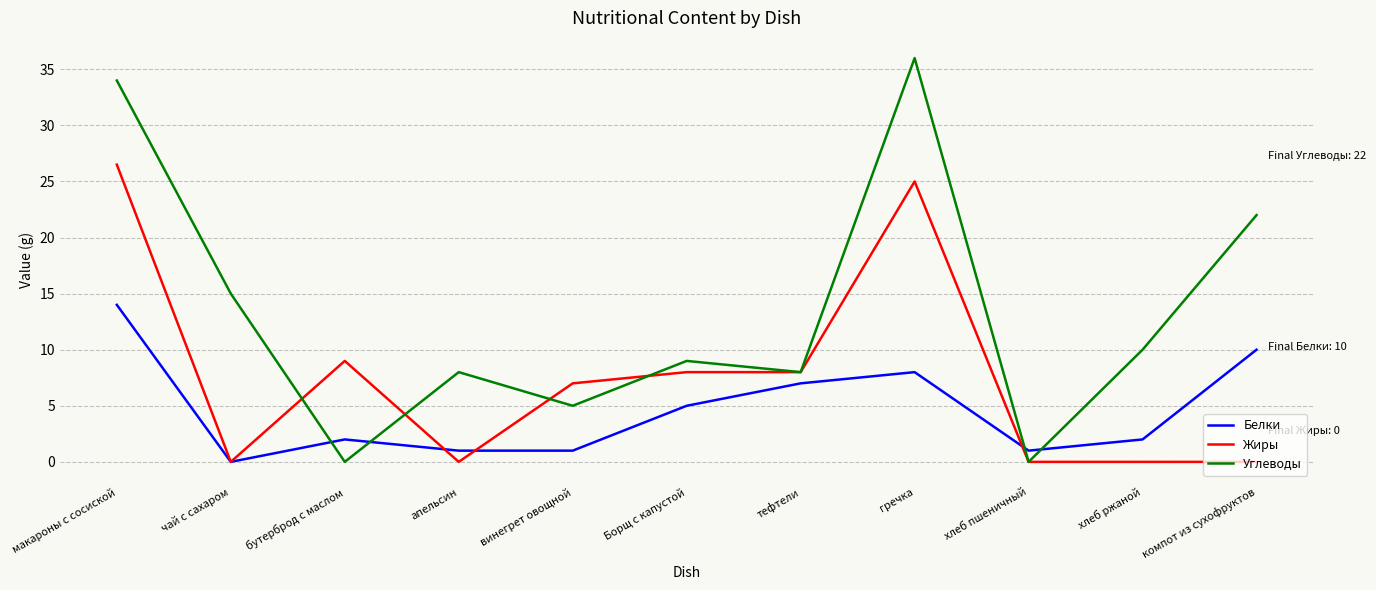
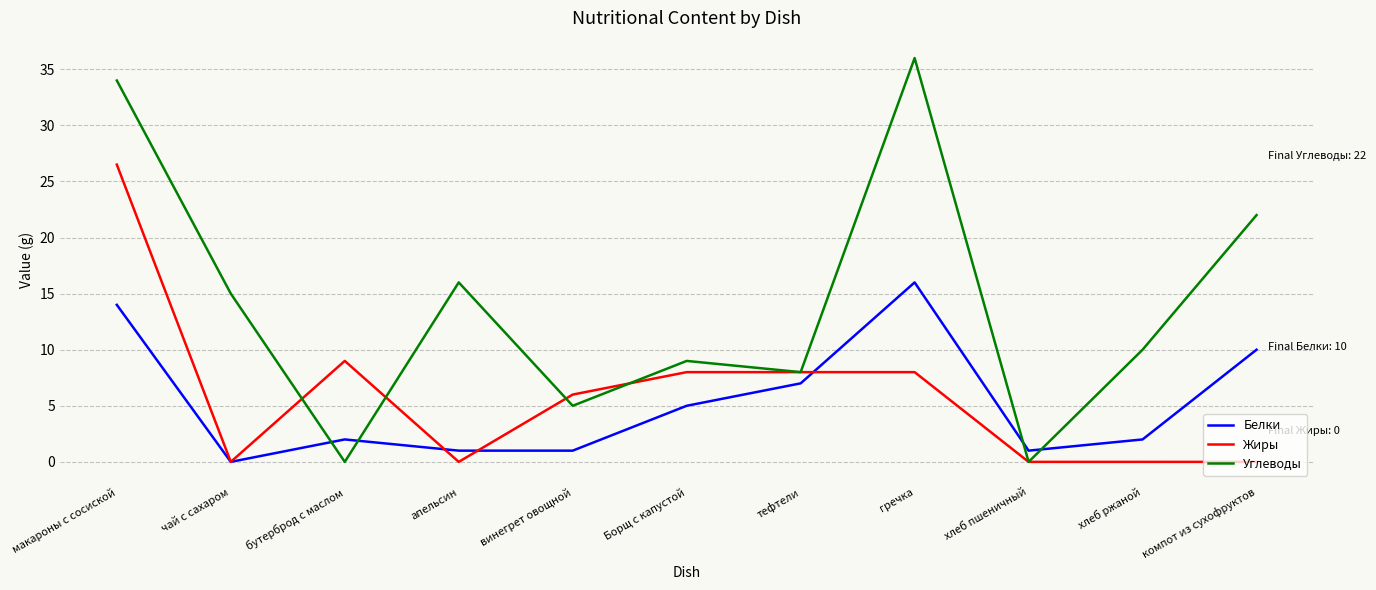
Углеводы, апельсин: 8 -> 16
Жиры, винегрет овощной: 7 -> 6
Белки, гречка: 8 -> 16
Жиры, гречка: 25 -> 8
